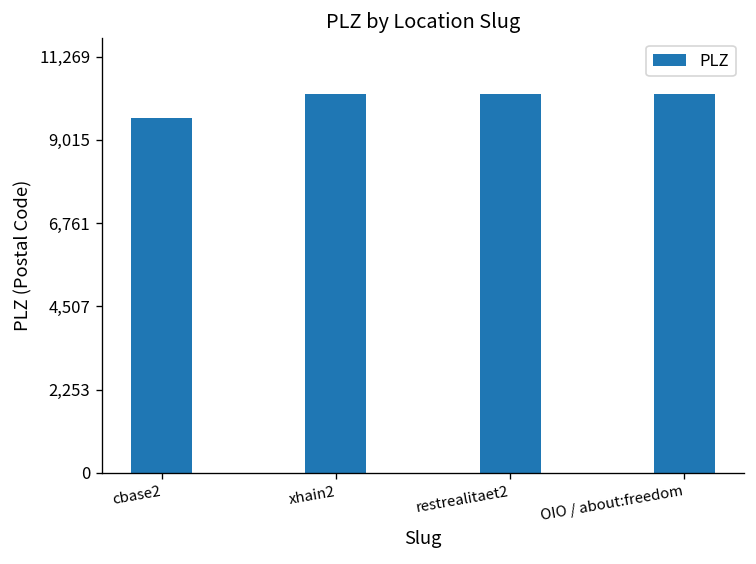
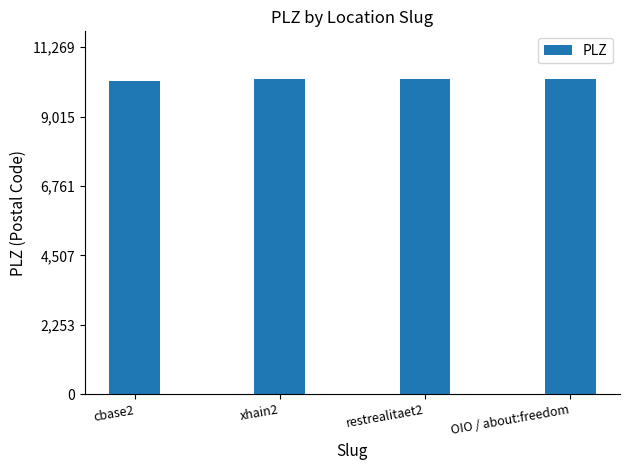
cbase2: 9,600 -> 10,200
